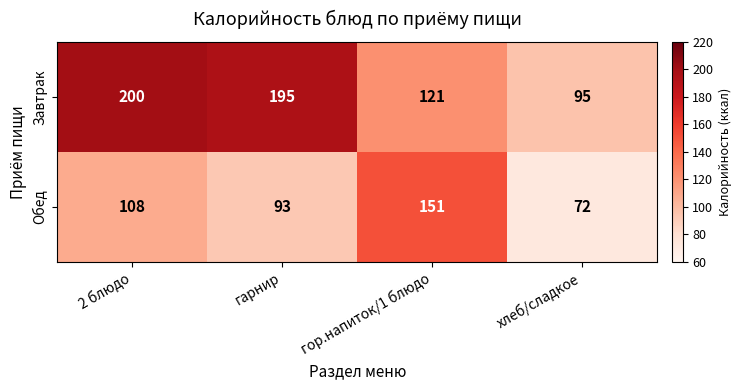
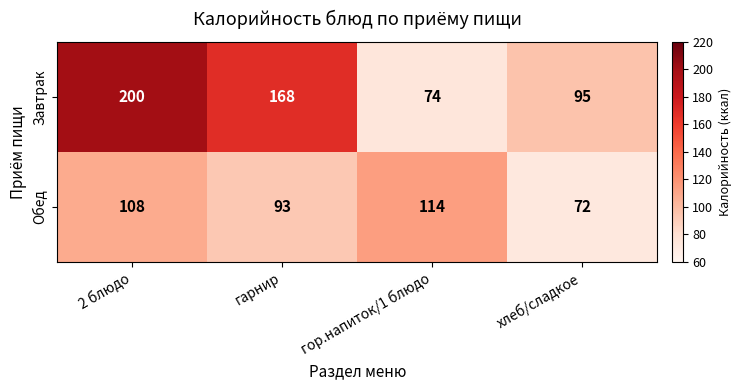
Завтрак, гарнир: 195 -> 168
Завтрак, гор.напиток/1 блюдо: 121 -> 74
Обед, гор.напиток/1 блюдо: 151 -> 114
